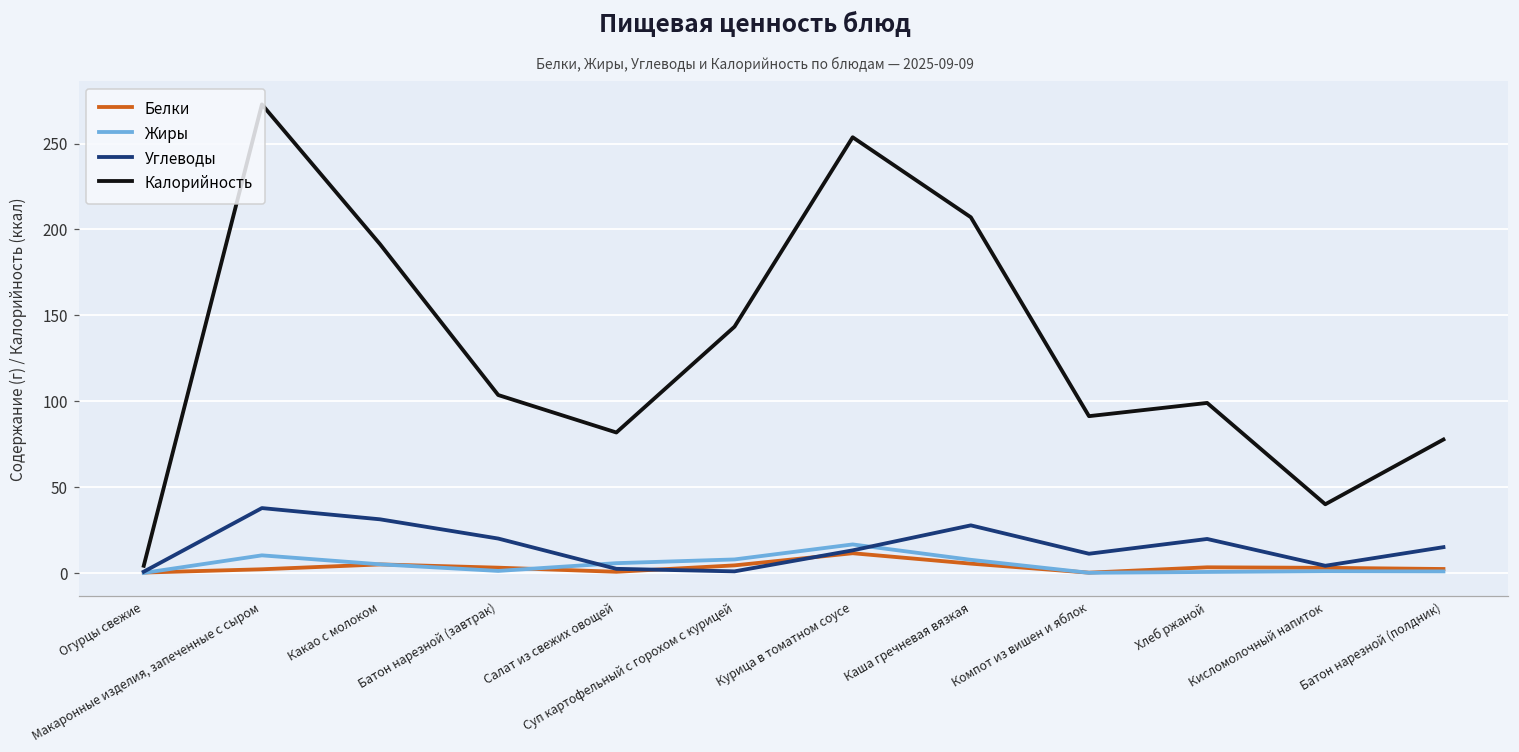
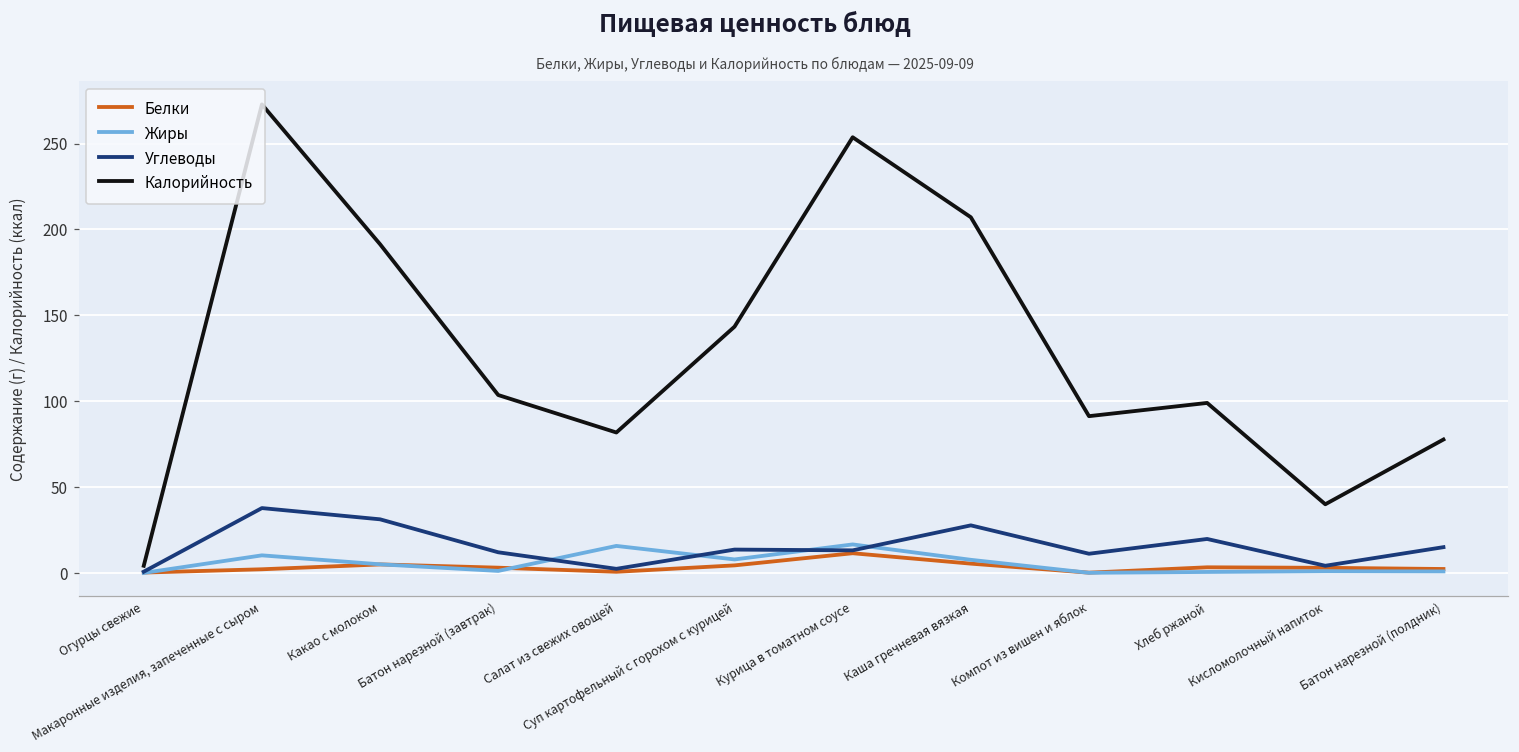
Углеводы, Батон нарезной (завтрак): 20 -> 12
Жиры, Салат из свежих овощей: 6 -> 16
Углеводы, Суп картофельный с горохом с курицей: 1 -> 14
